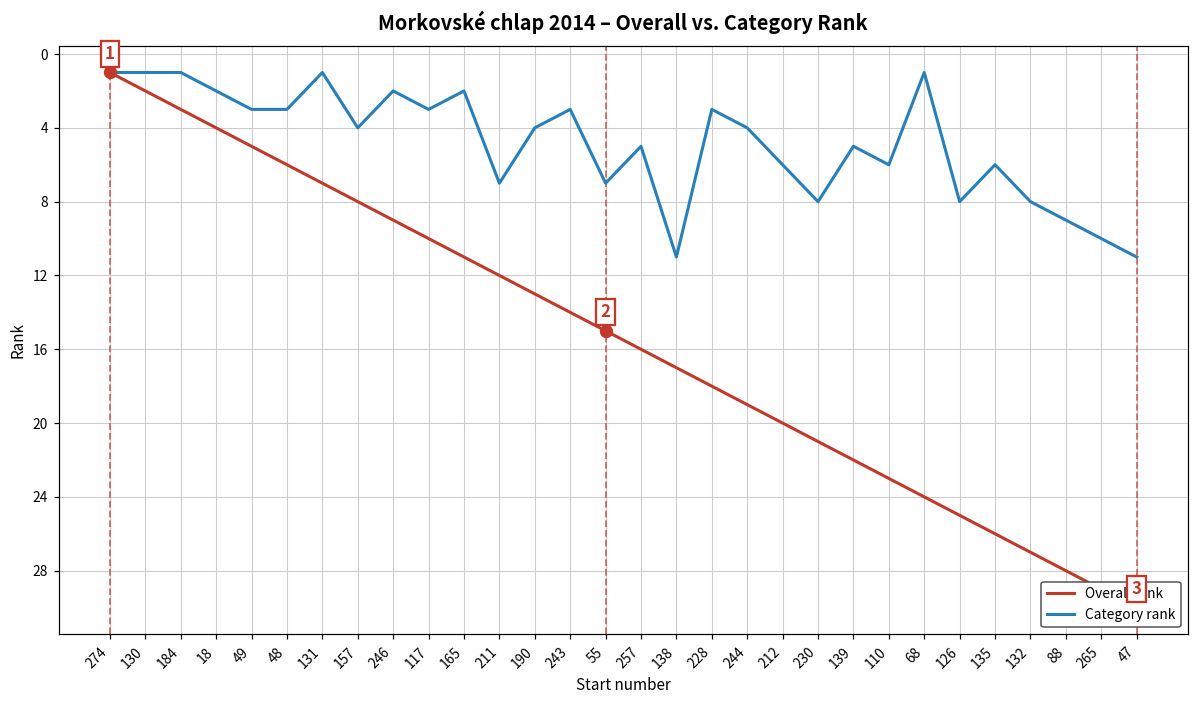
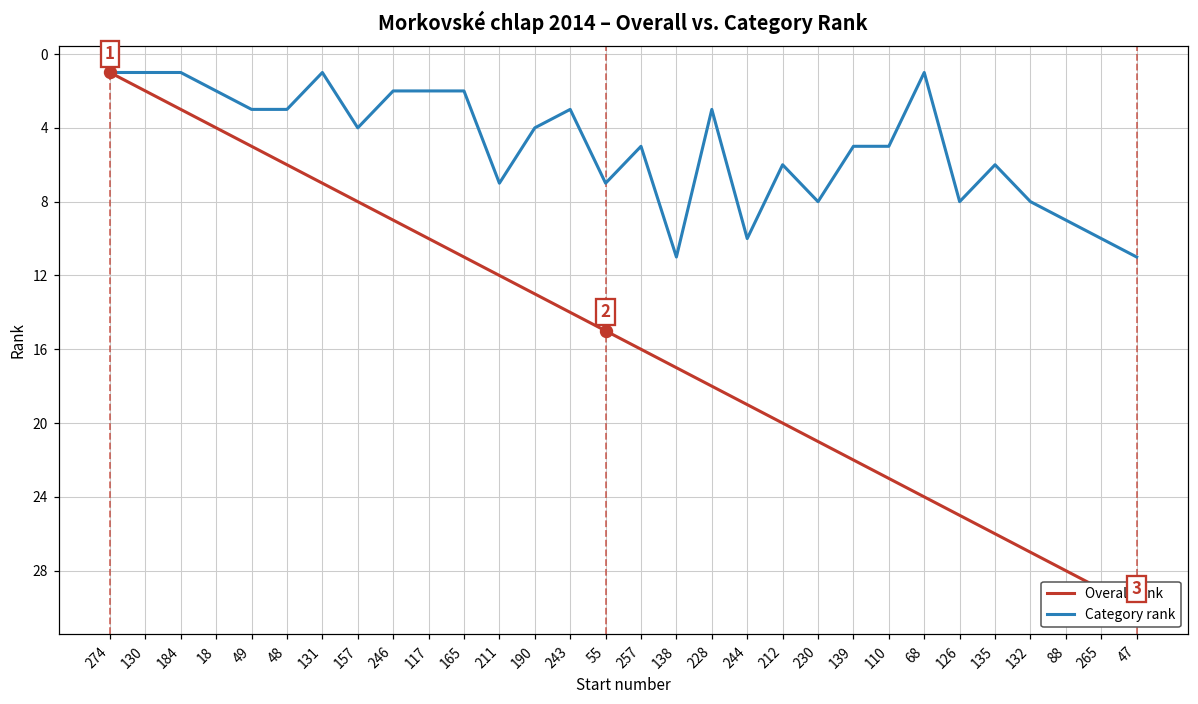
Category rank, 117: 3 -> 2
Category rank, 244: 4 -> 10
Category rank, 110: 6 -> 5
